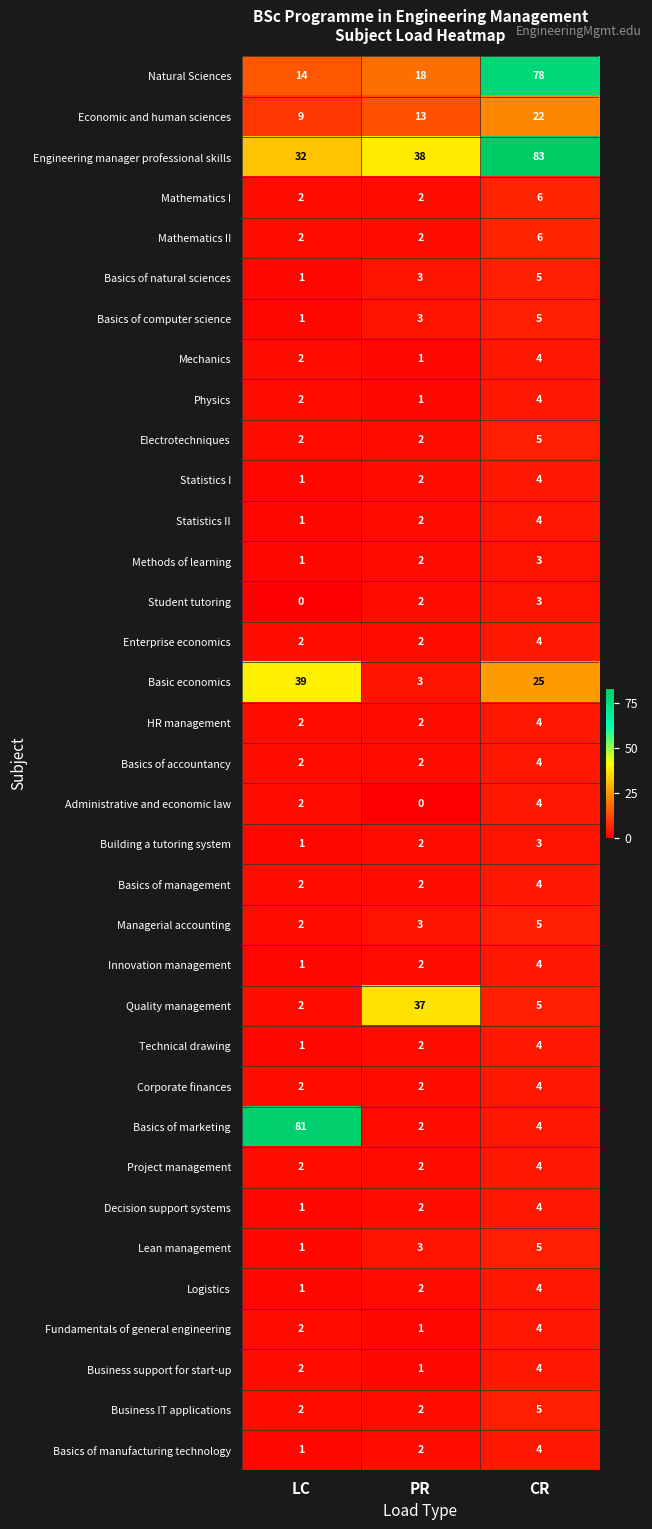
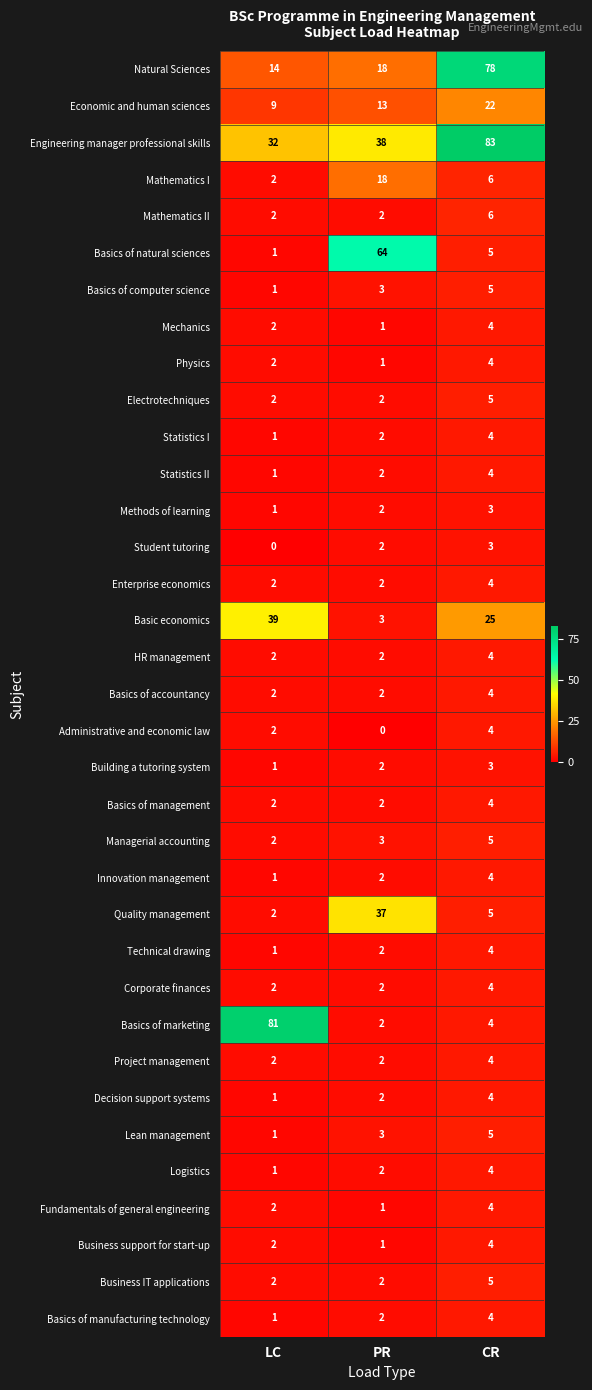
Mathematics I, PR: 2 -> 18
Basics of natural sciences, PR: 3 -> 64
